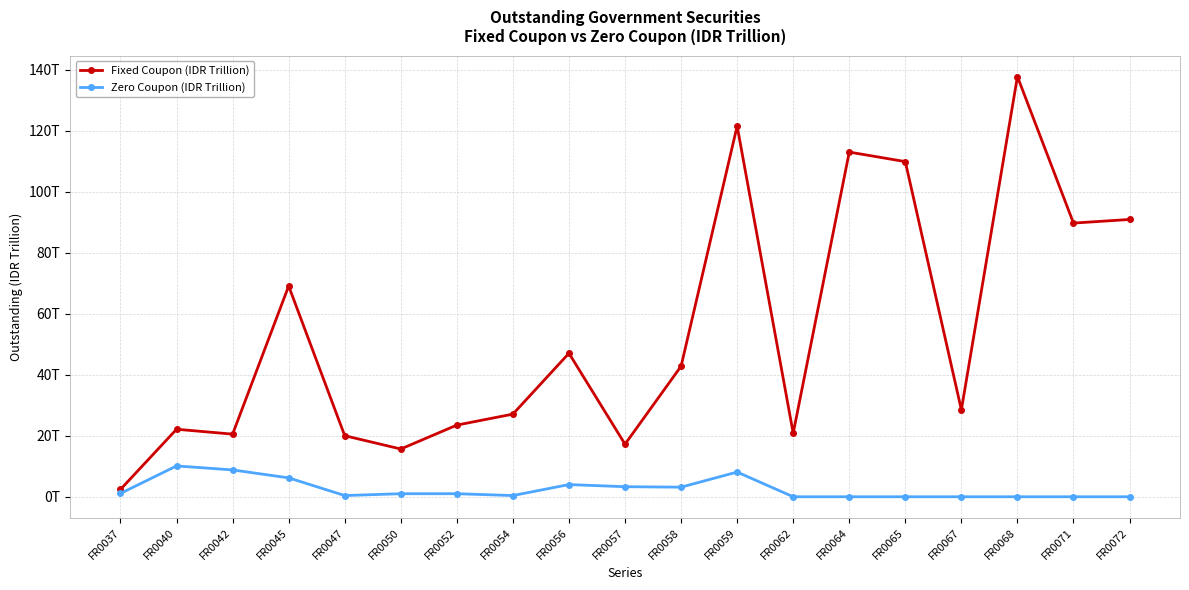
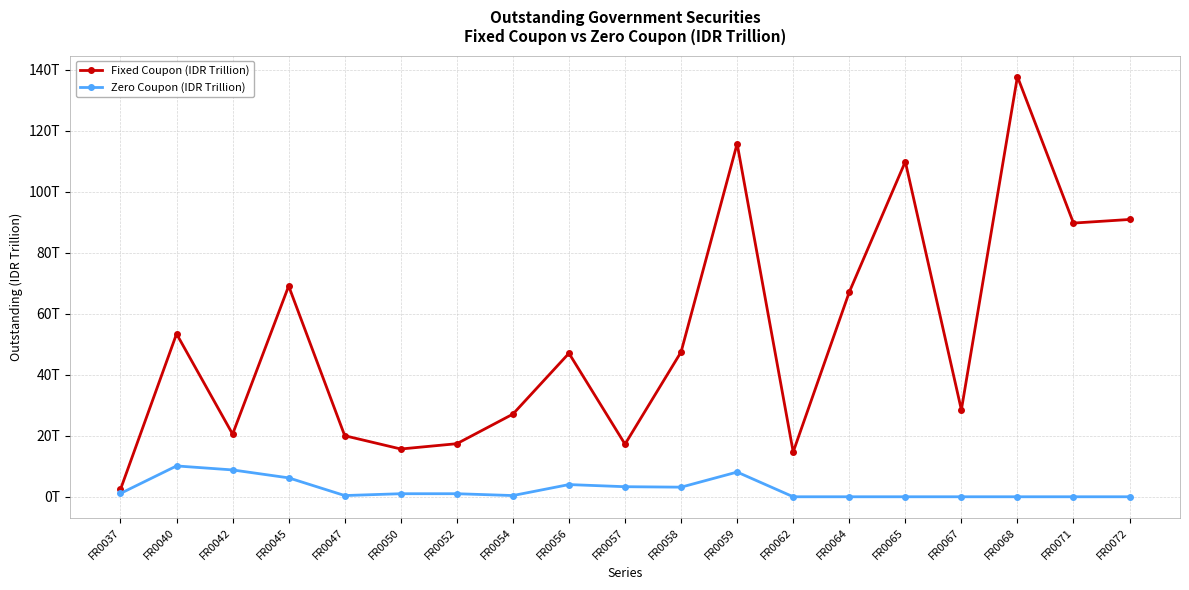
Fixed Coupon (IDR Trillion), FR0040: 22T -> 53T
Fixed Coupon (IDR Trillion), FR0052: 24T -> 17T
Fixed Coupon (IDR Trillion), FR0058: 43T -> 47T
Fixed Coupon (IDR Trillion), FR0059: 122T -> 116T
Fixed Coupon (IDR Trillion), FR0062: 21T -> 15T
Fixed Coupon (IDR Trillion), FR0064: 113T -> 67T
